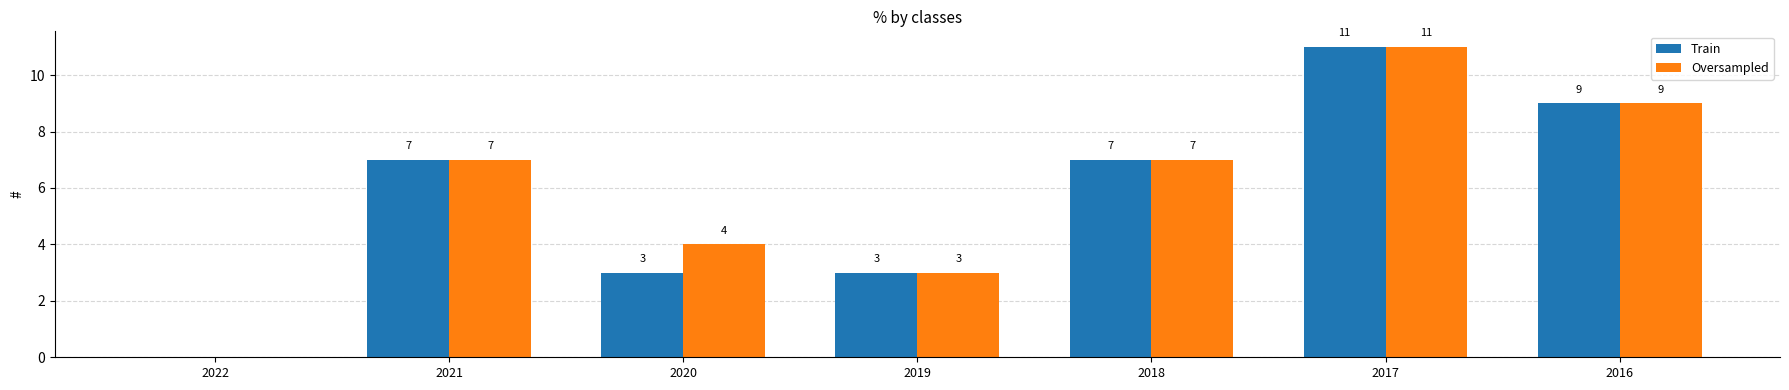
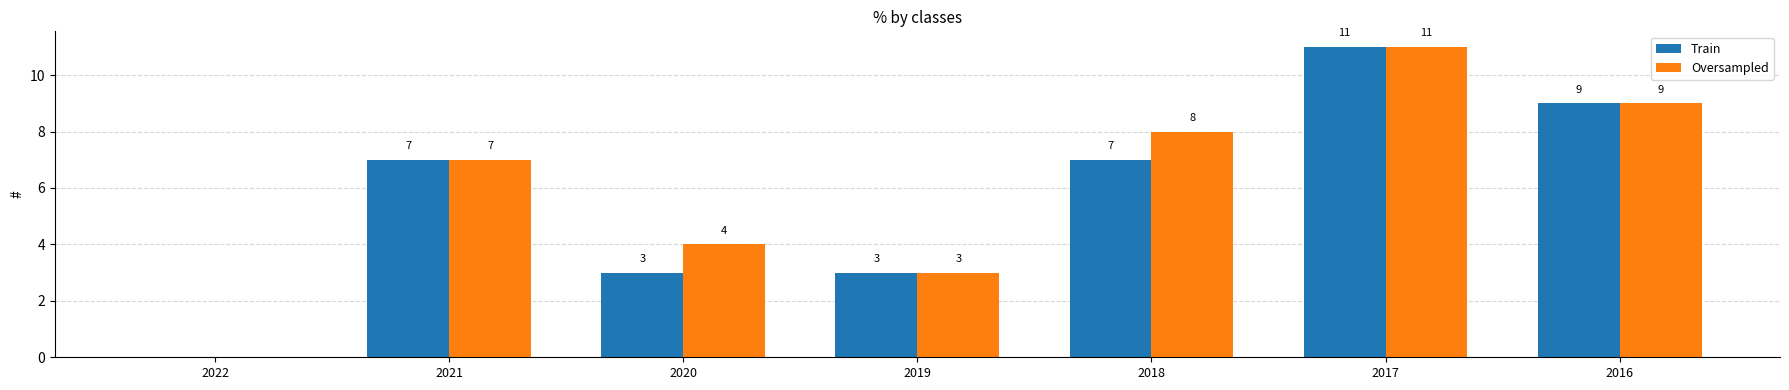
Oversampled, 2018: 7 -> 8
